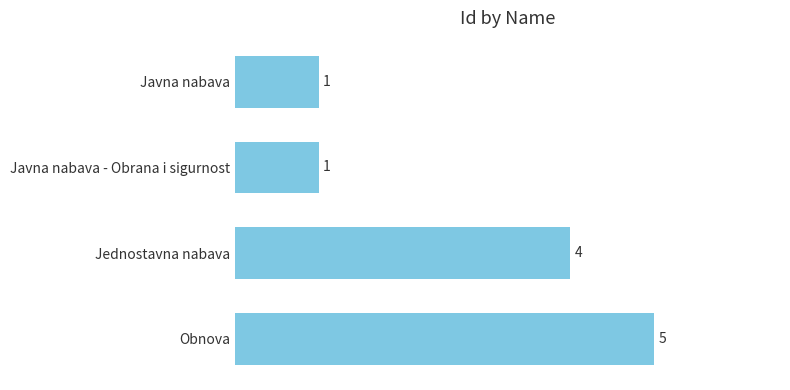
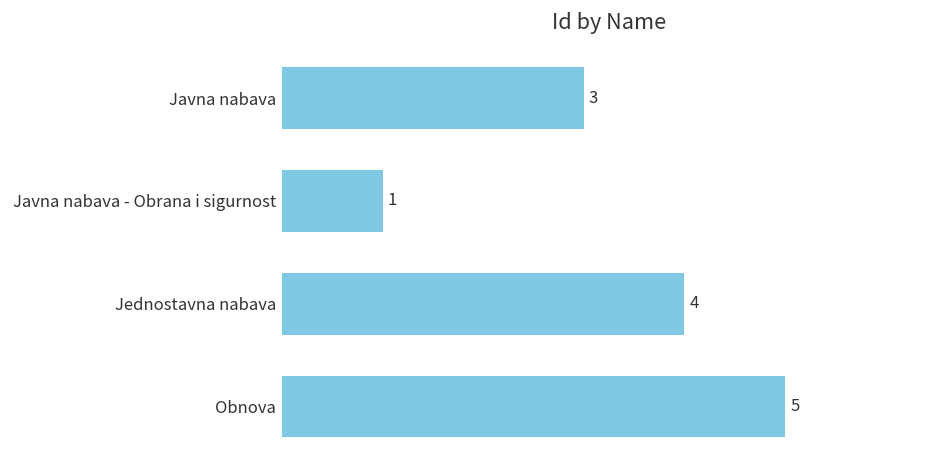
Javna nabava: 1 -> 3
